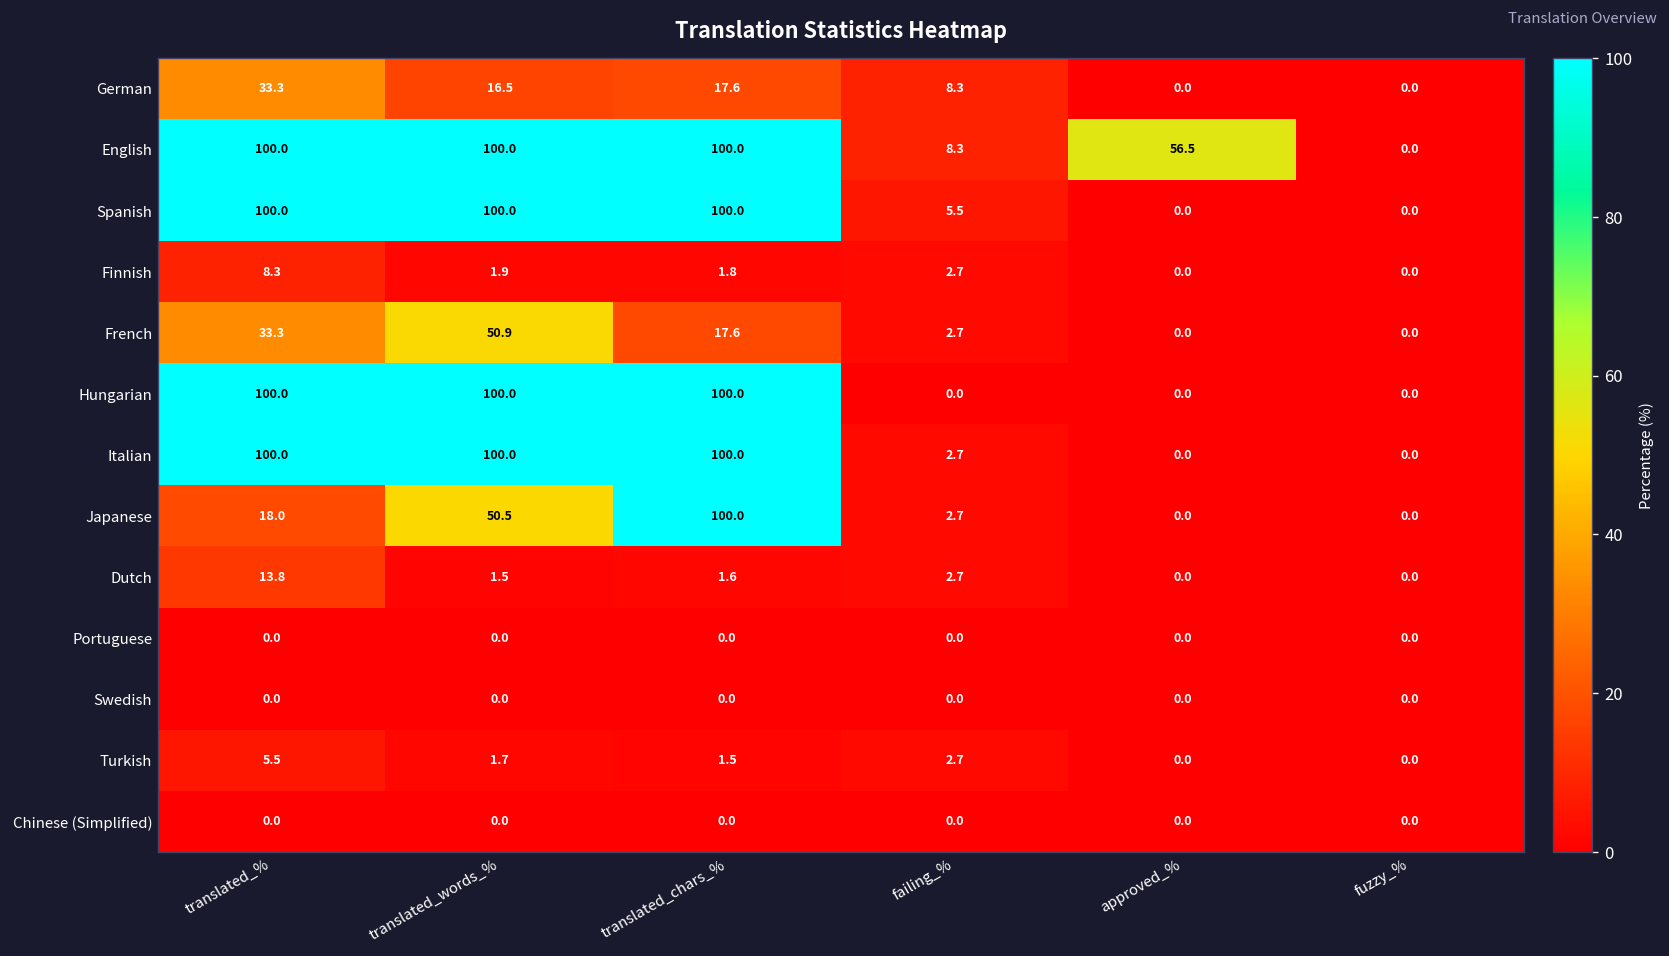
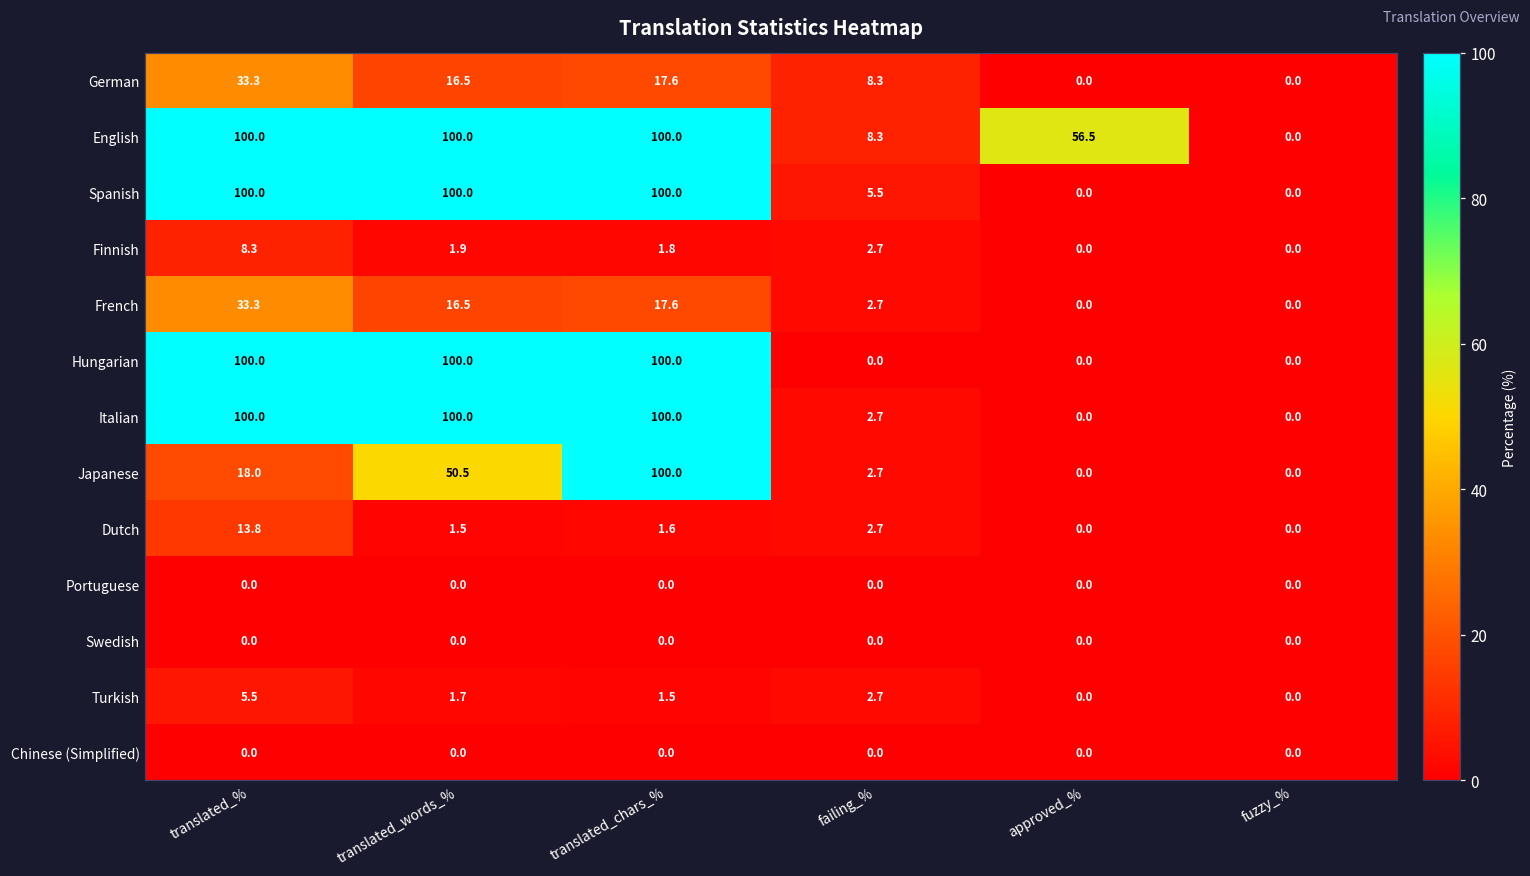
French, translated_words_%: 50.9 -> 16.5
